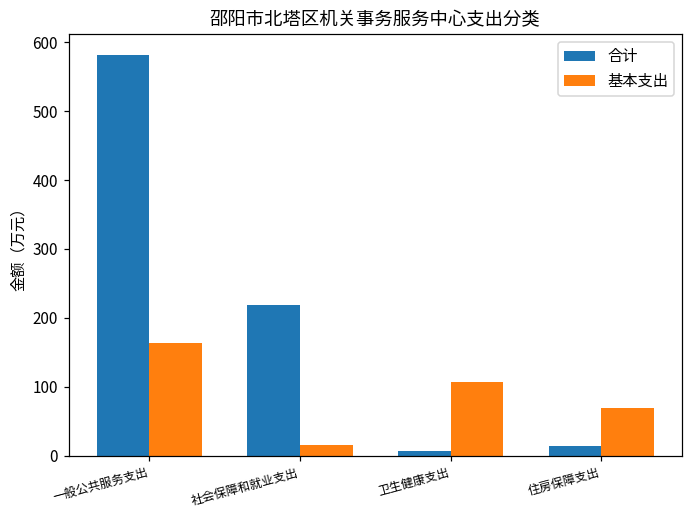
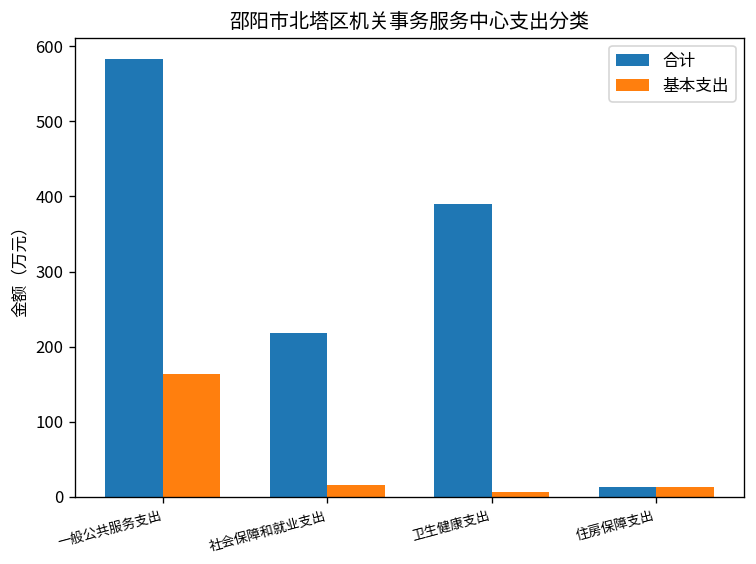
合计, 卫生健康支出: 10 -> 390
基本支出, 卫生健康支出: 110 -> 10
基本支出, 住房保障支出: 70 -> 10
